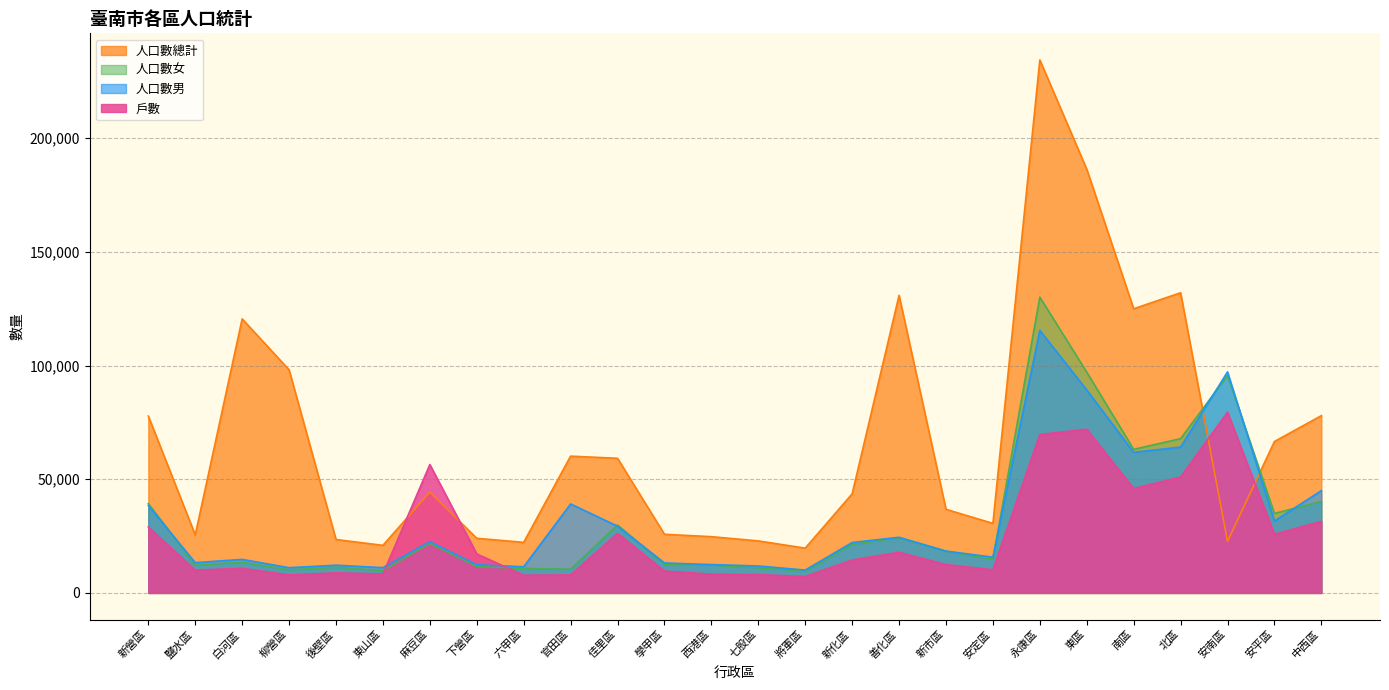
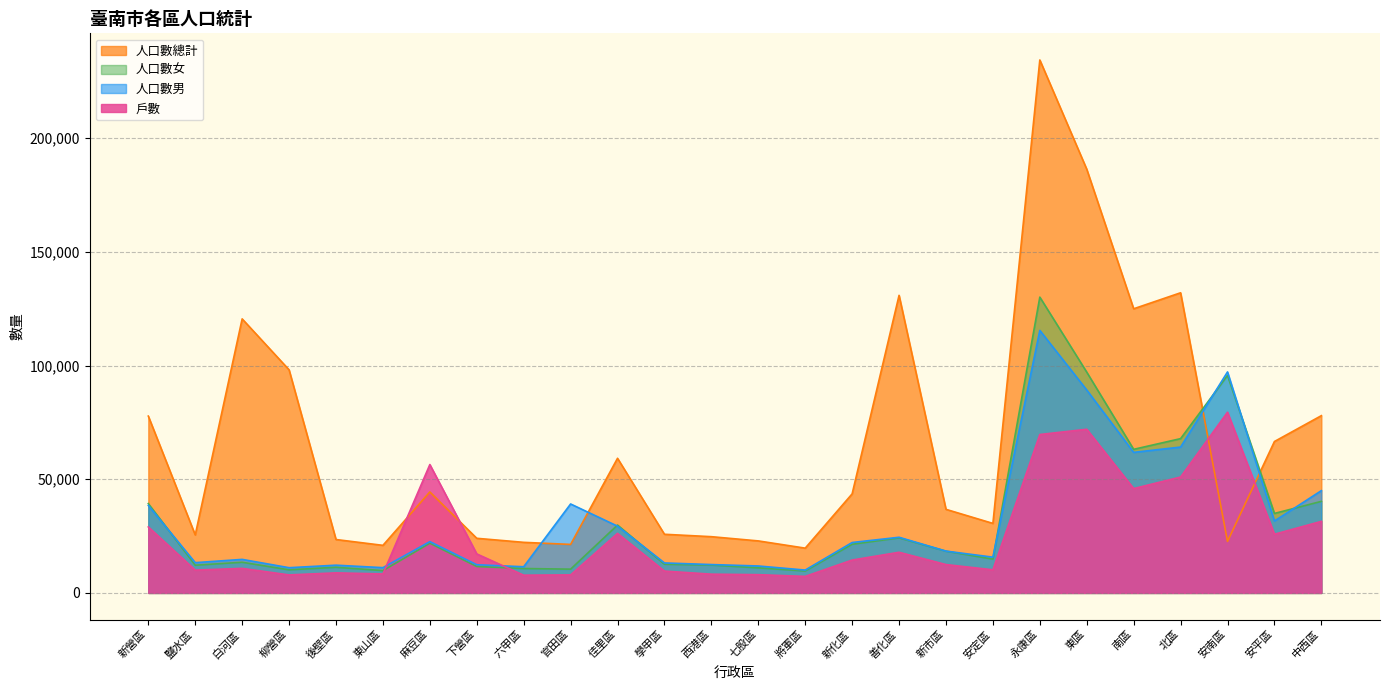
人口數總計, 官田區: 60,000 -> 21,000
